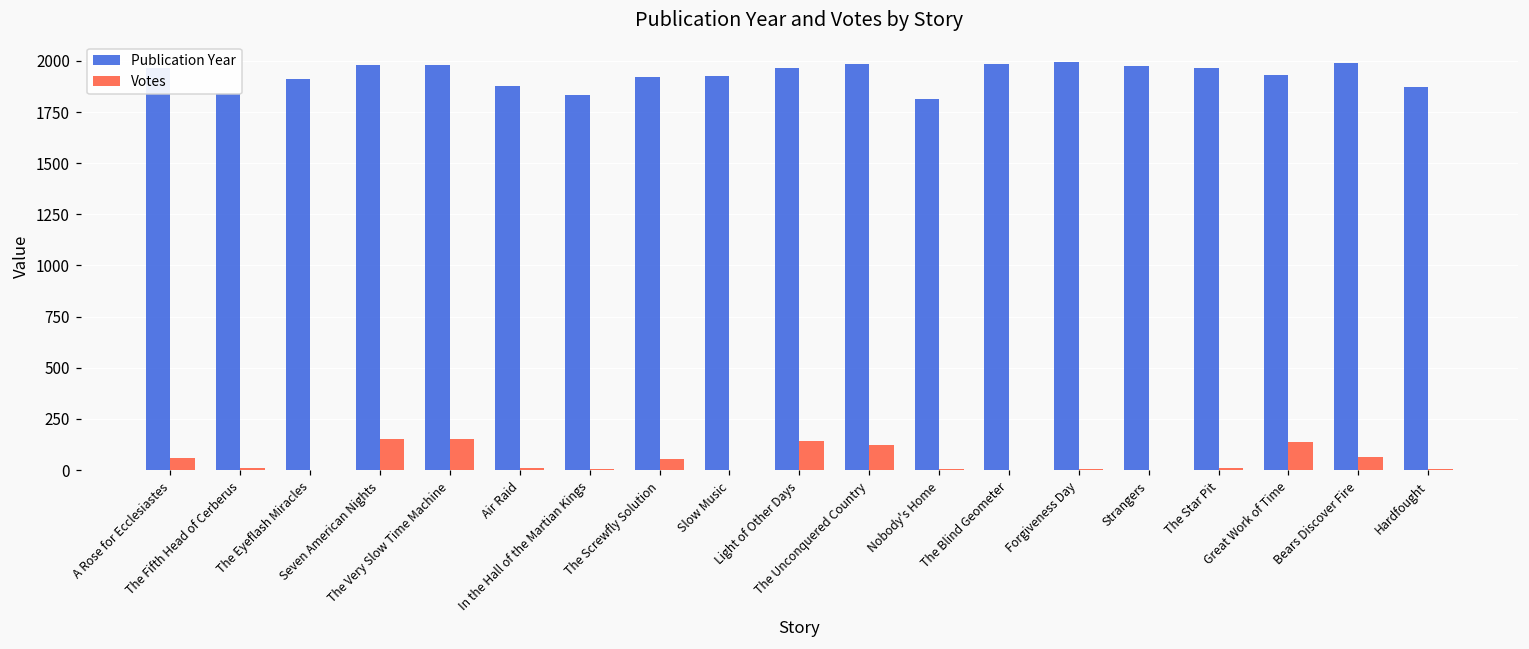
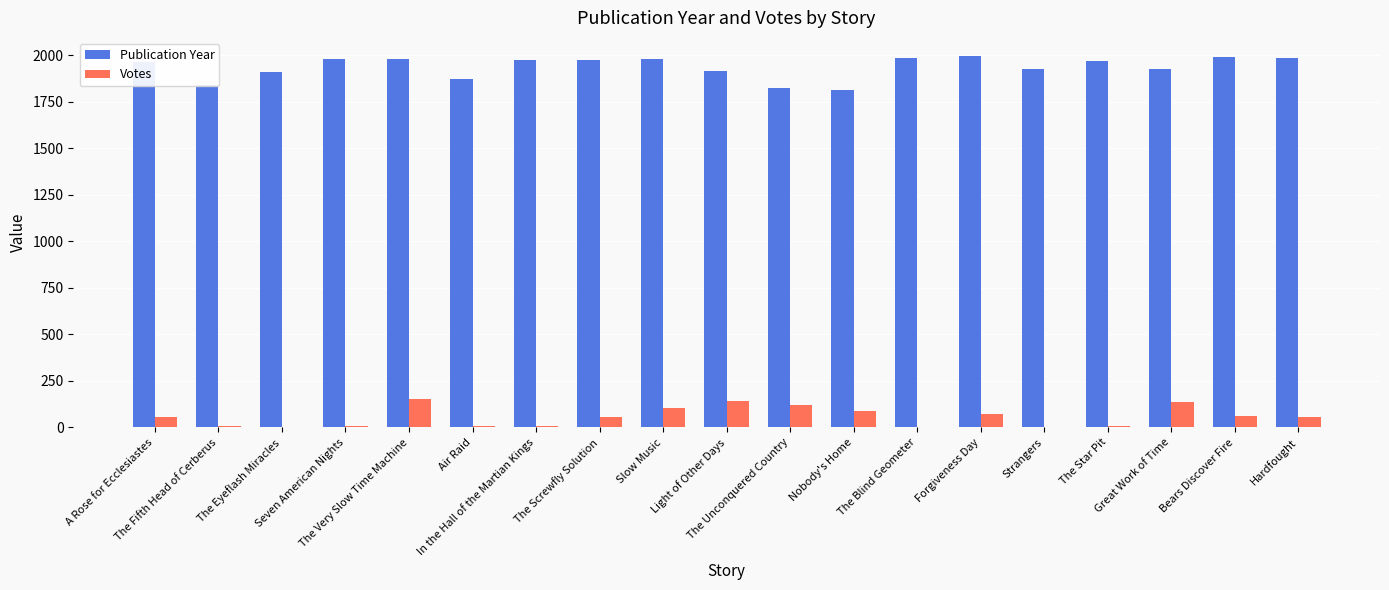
Votes, Seven American Nights: 150 -> 10
Publication Year, In the Hall of the Martian Kings: 1830 -> 1980
Publication Year, The Screwfly Solution: 1920 -> 1980
Publication Year, Slow Music: 1930 -> 1980
Votes, Slow Music: 0 -> 100
Publication Year, Light of Other Days: 1970 -> 1920
Publication Year, The Unconquered Country: 1980 -> 1820
Votes, Nobody's Home: 10 -> 90
Votes, Forgiveness Day: 10 -> 70
Publication Year, Strangers: 1970 -> 1930
Publication Year, Hardfought: 1870 -> 1980
Votes, Hardfought: 10 -> 60
